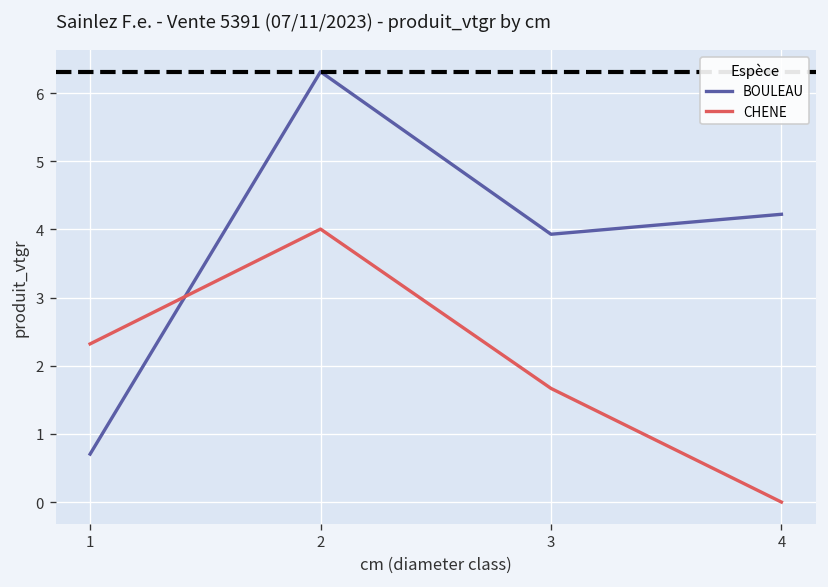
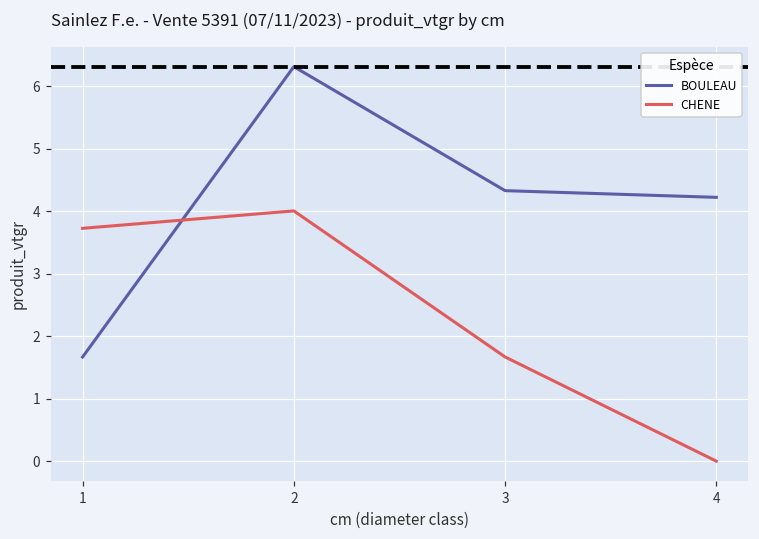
BOULEAU, 1: 0.7 -> 1.7
CHENE, 1: 2.3 -> 3.7
BOULEAU, 3: 3.9 -> 4.3
